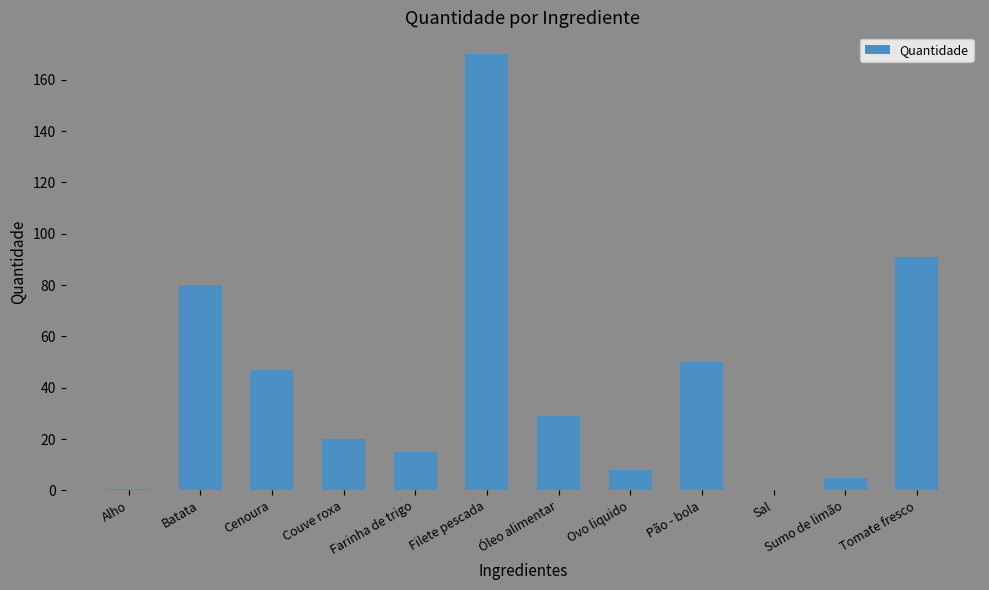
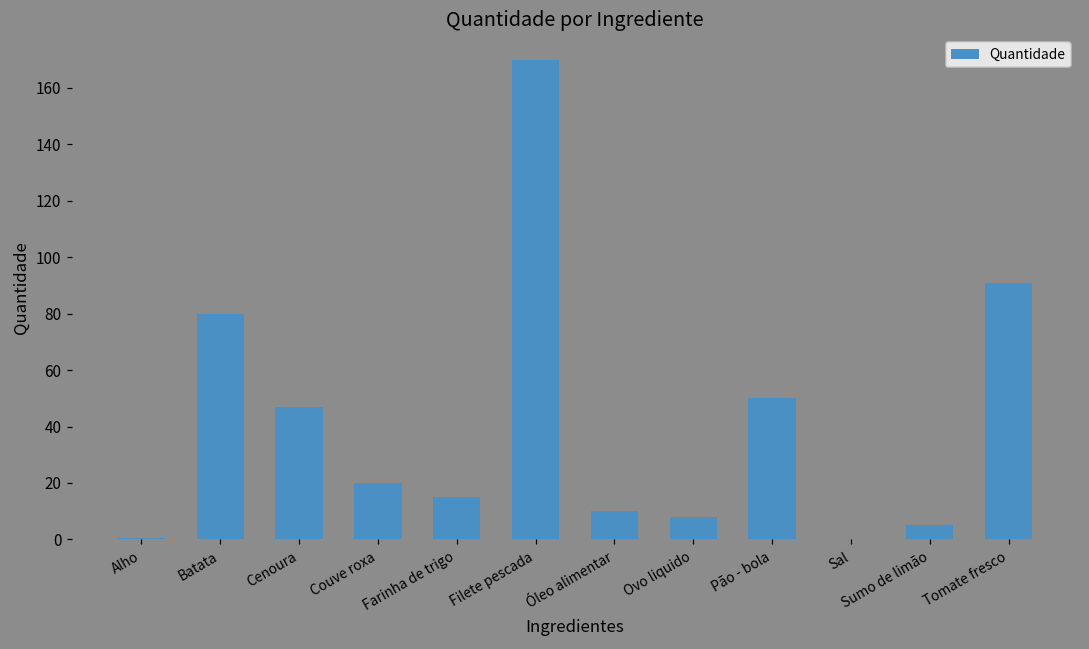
Óleo alimentar: 29 -> 10
